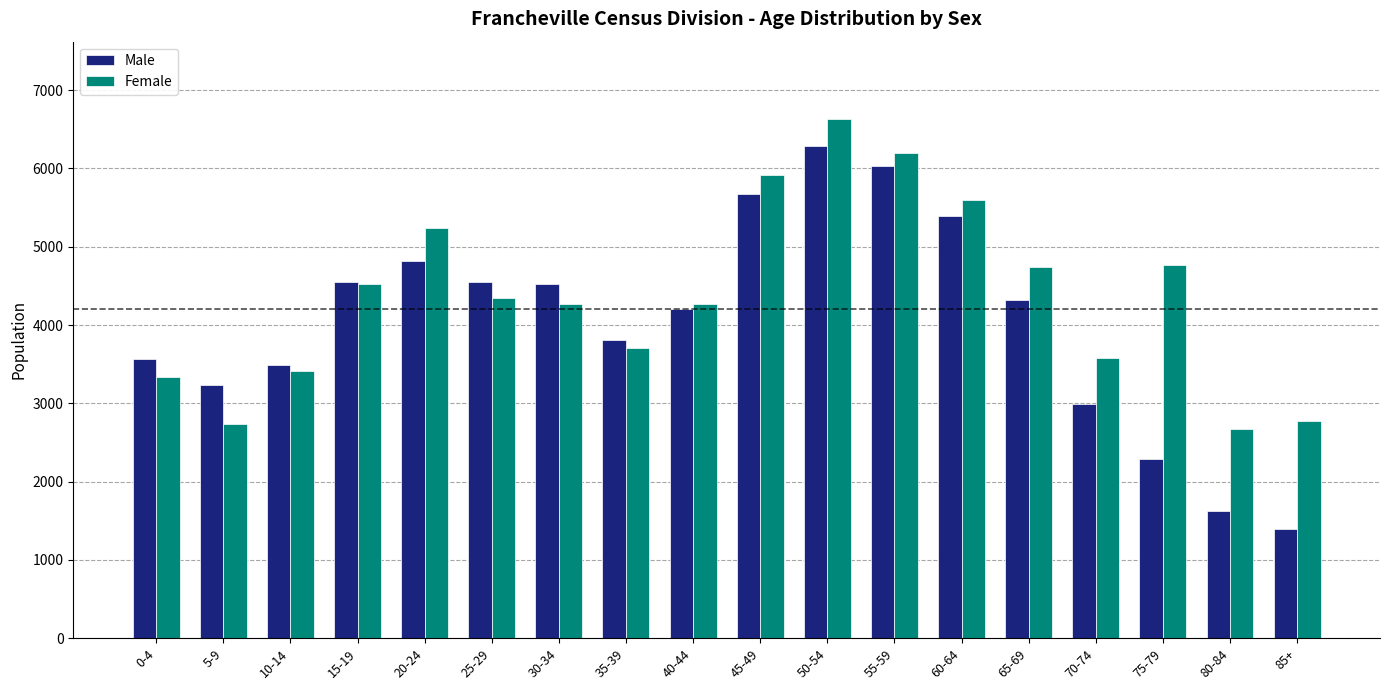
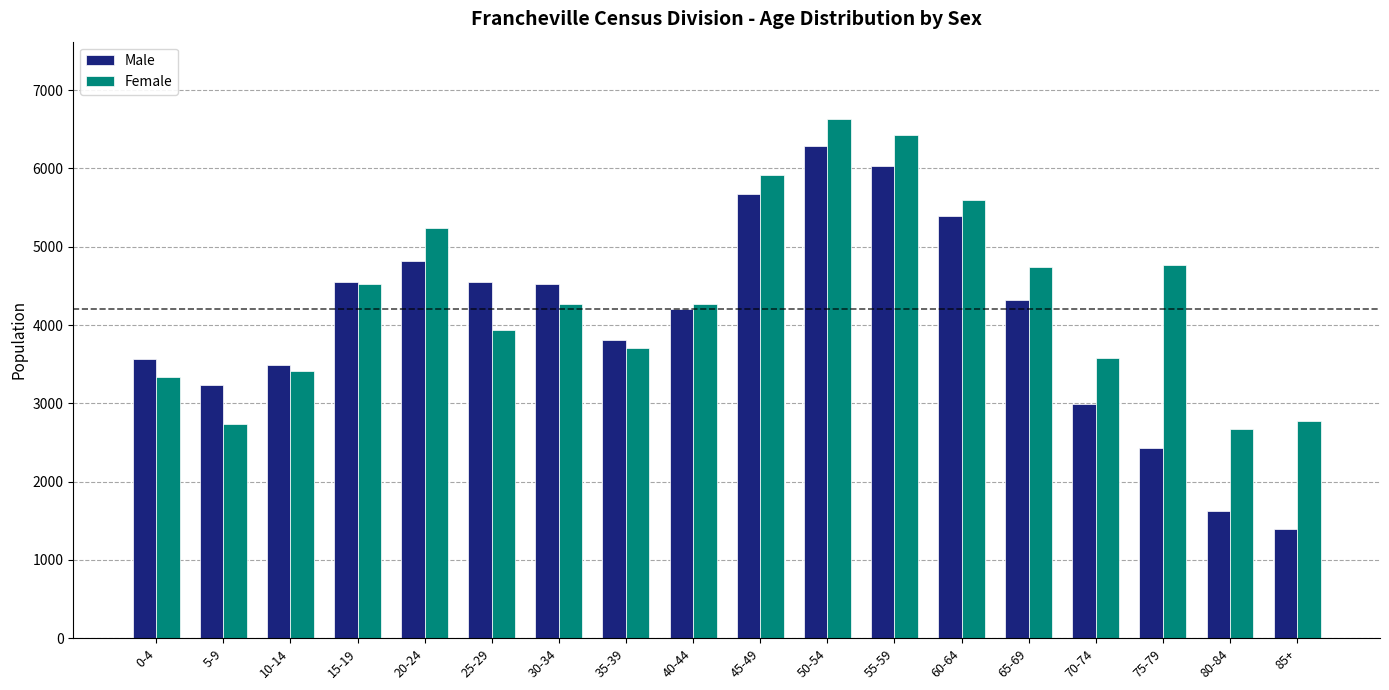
Female, 25-29: 4400 -> 3900
Female, 55-59: 6200 -> 6400
Male, 75-79: 2300 -> 2400
